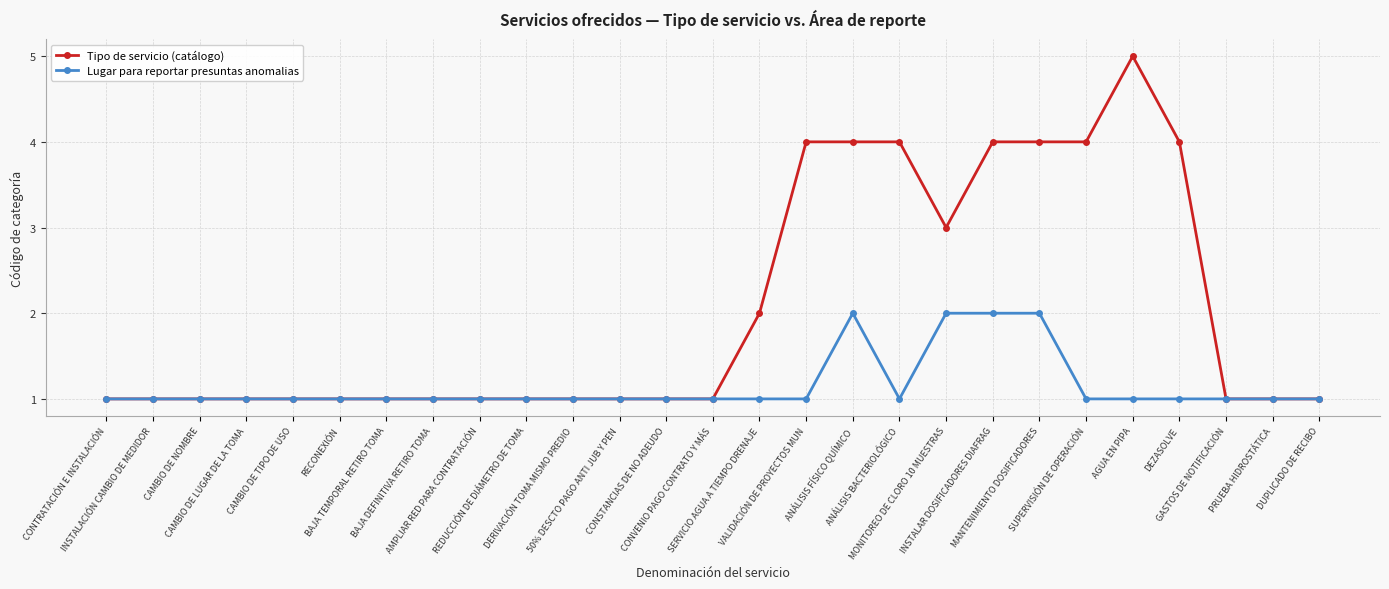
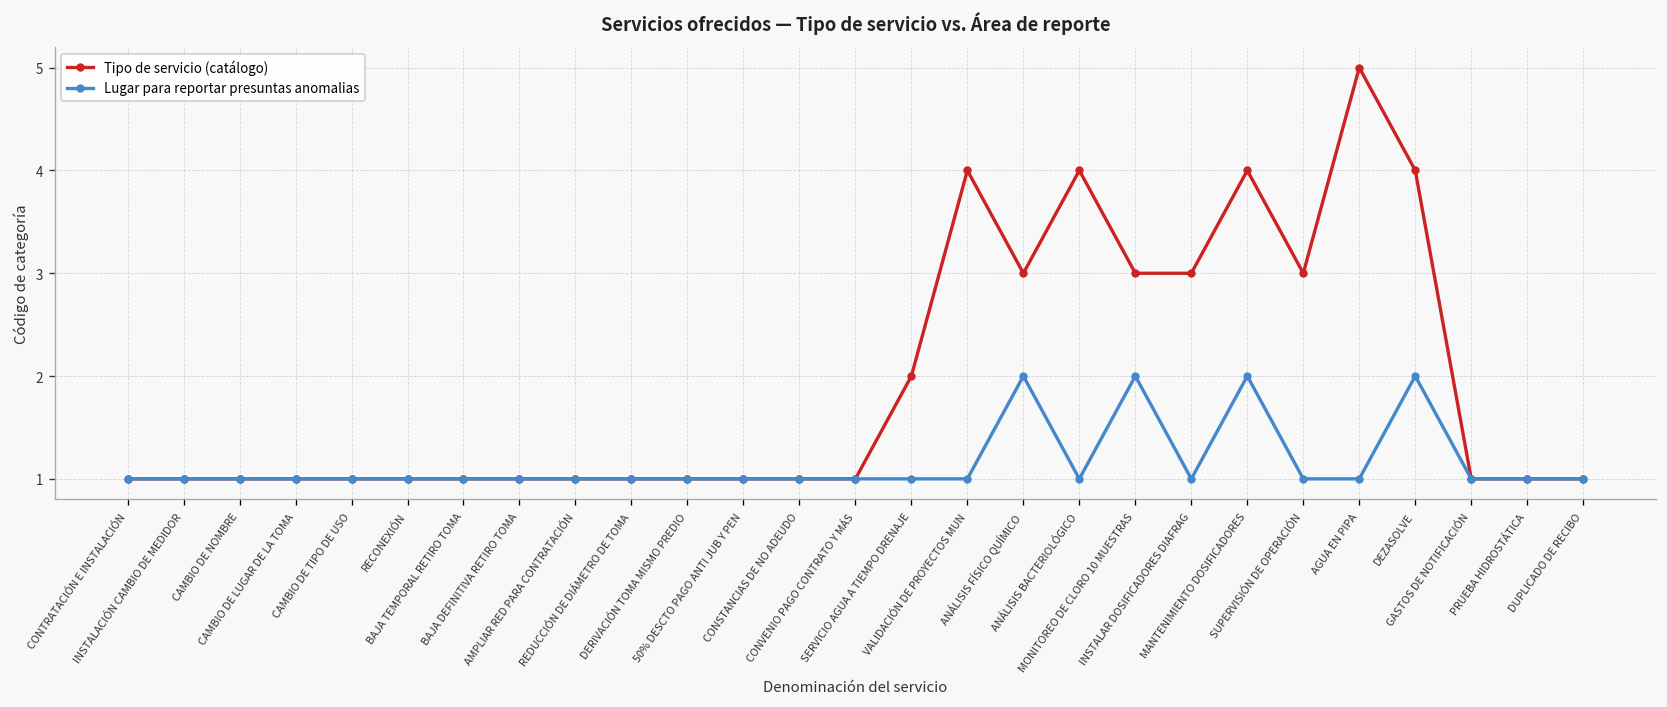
Tipo de servicio (catálogo), ANÁLISIS FÍSICO QUÍMICO: 4 -> 3
Tipo de servicio (catálogo), INSTALAR DOSIFICADORES DIAFRAG: 4 -> 3
Lugar para reportar presuntas anomalias, INSTALAR DOSIFICADORES DIAFRAG: 2 -> 1
Tipo de servicio (catálogo), SUPERVISIÓN DE OPERACIÓN: 4 -> 3
Lugar para reportar presuntas anomalias, DEZASOLVE: 1 -> 2
